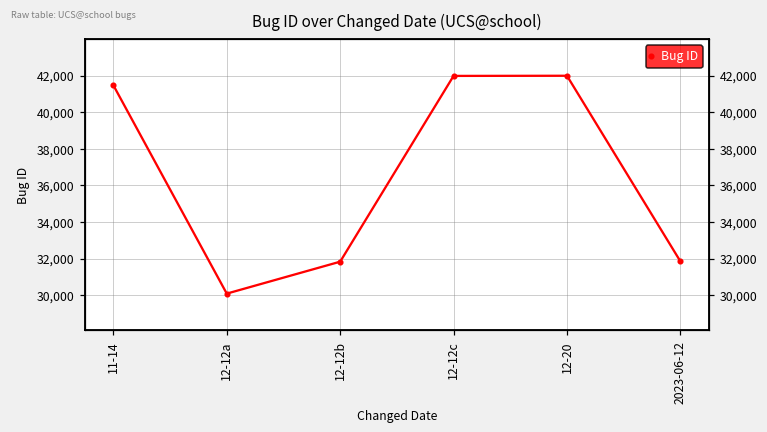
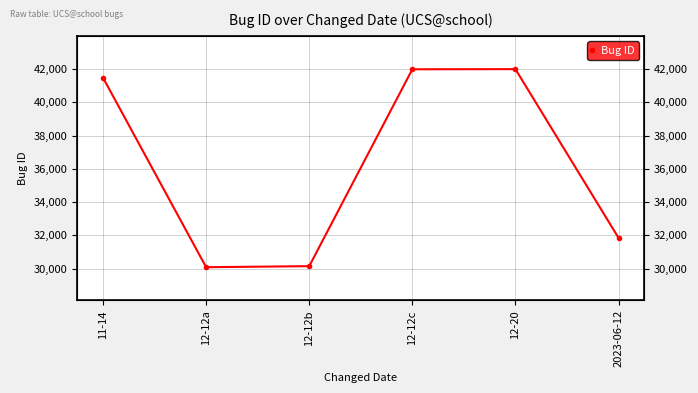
12-12b: 31,800 -> 30,200
